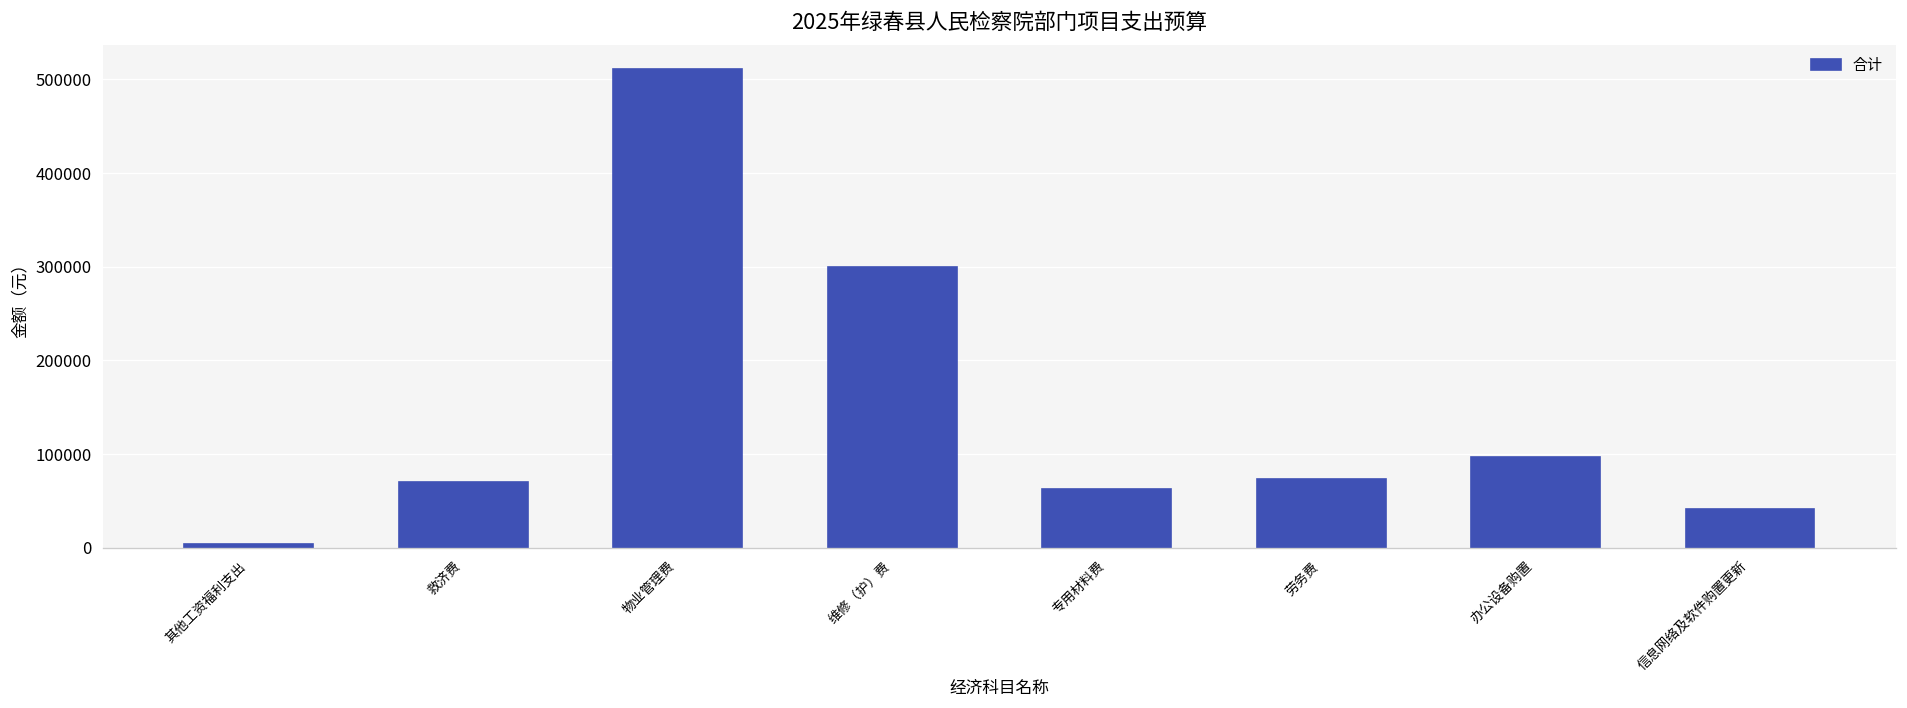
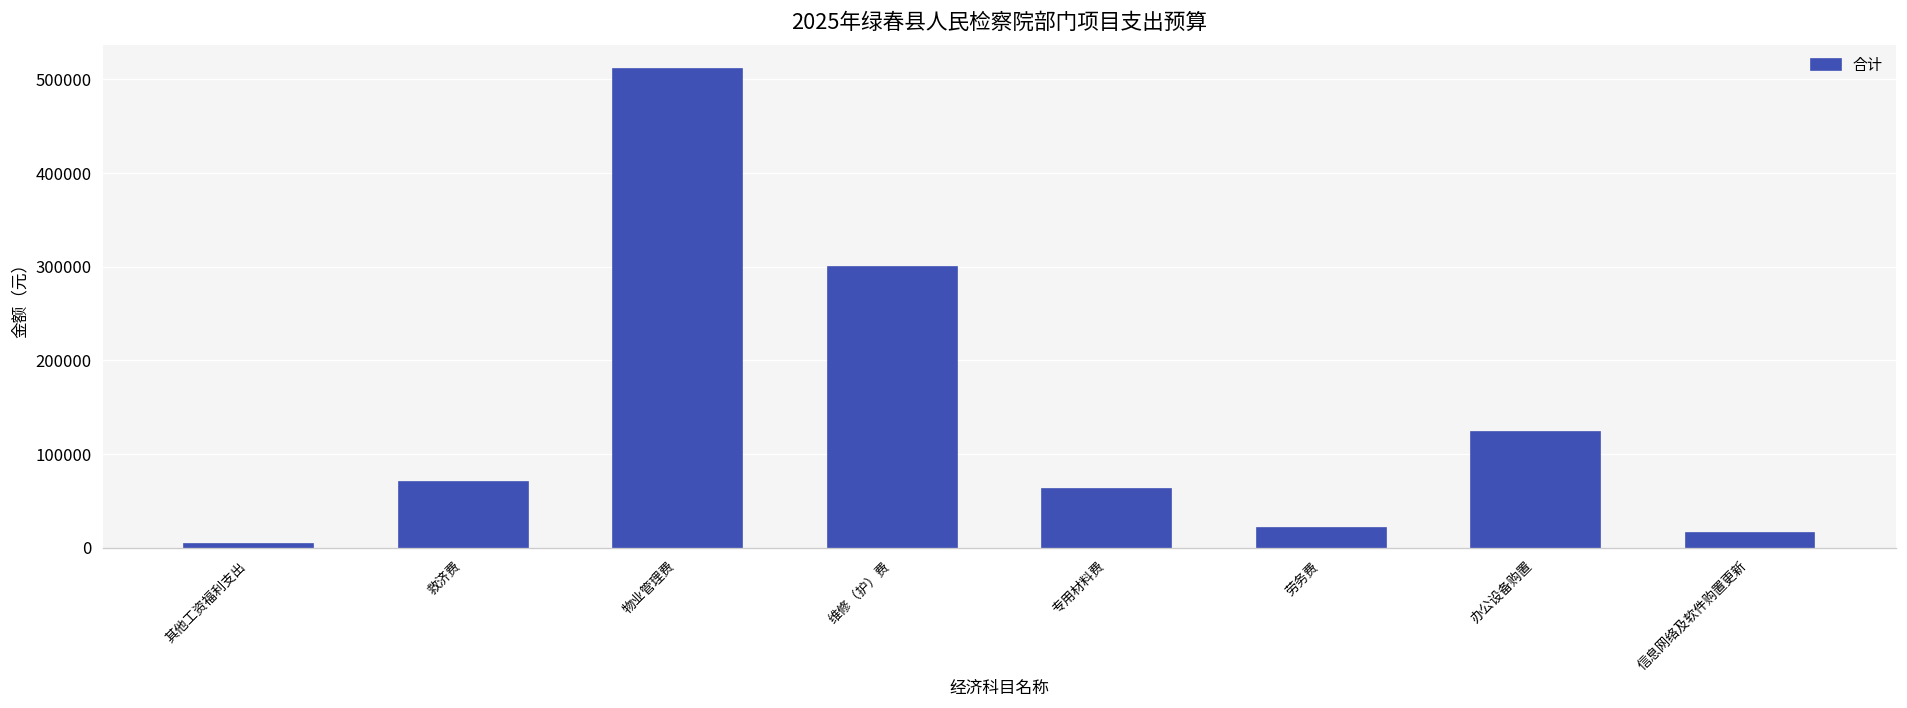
劳务费: 70000 -> 20000
办公设备购置: 100000 -> 120000
信息网络及软件购置更新: 40000 -> 20000
